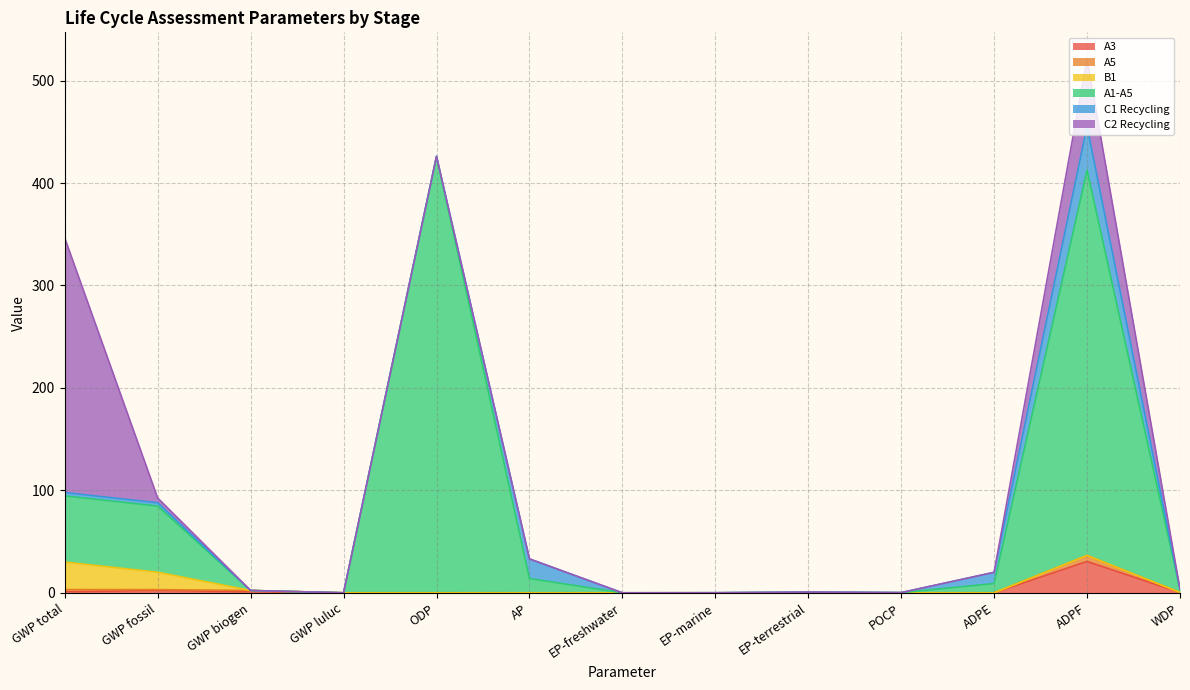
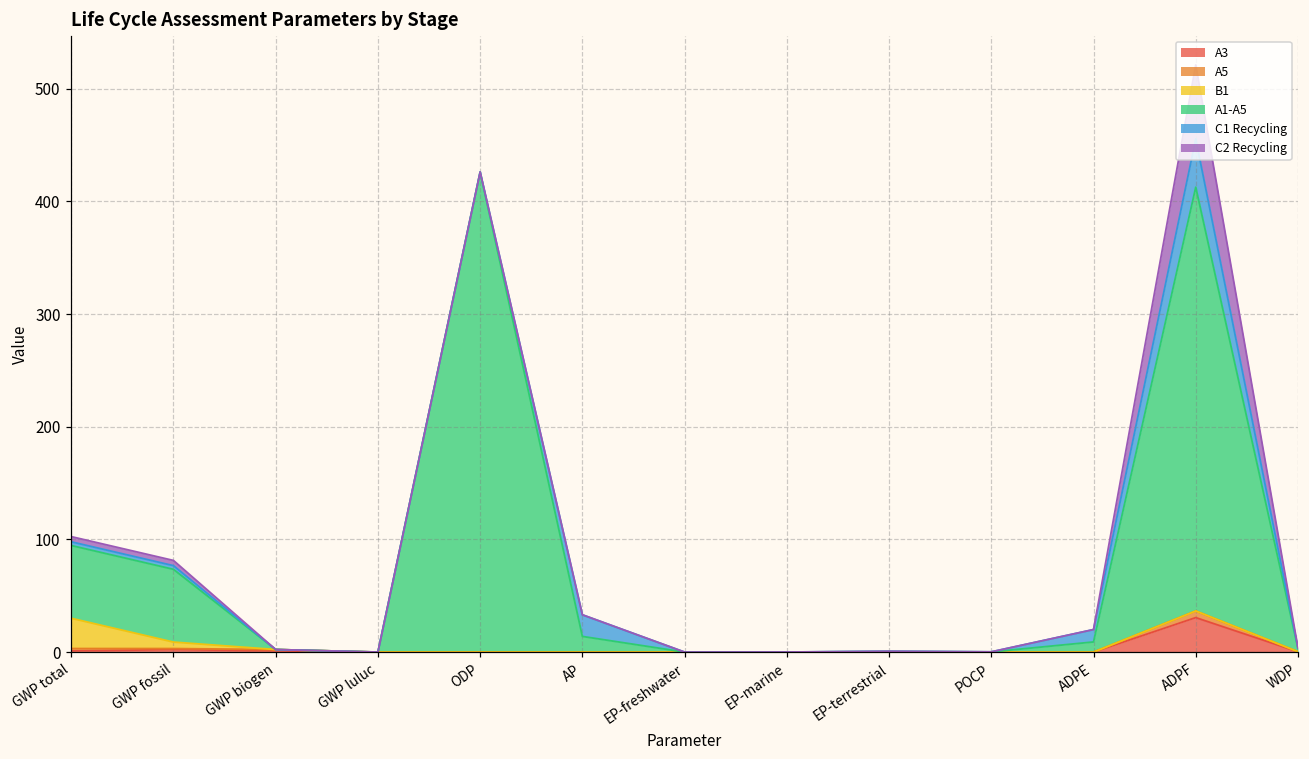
C2 Recycling, GWP total: 248 -> 5
B1, GWP fossil: 17 -> 6
